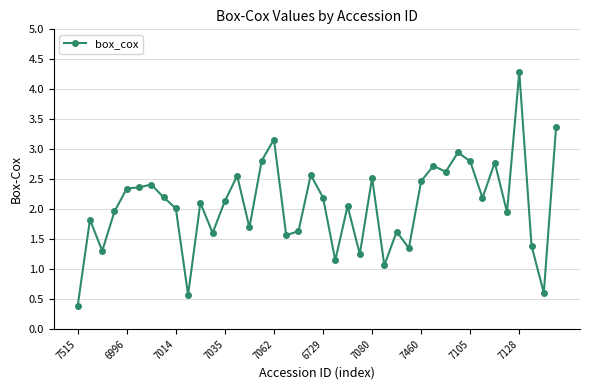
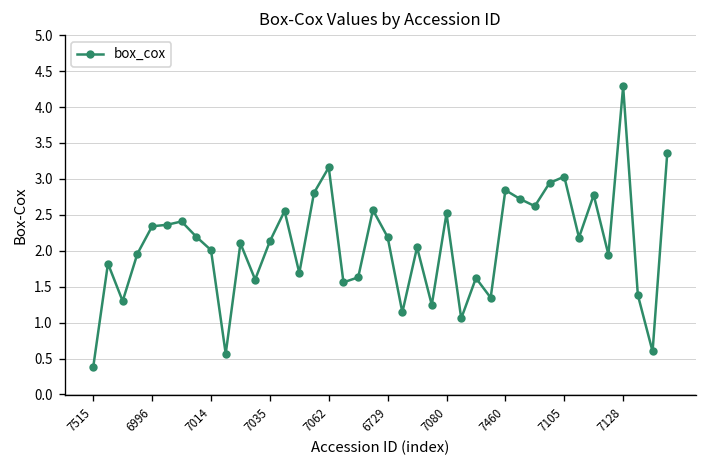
7460: 2.5 -> 2.8
7105: 2.8 -> 3.0
